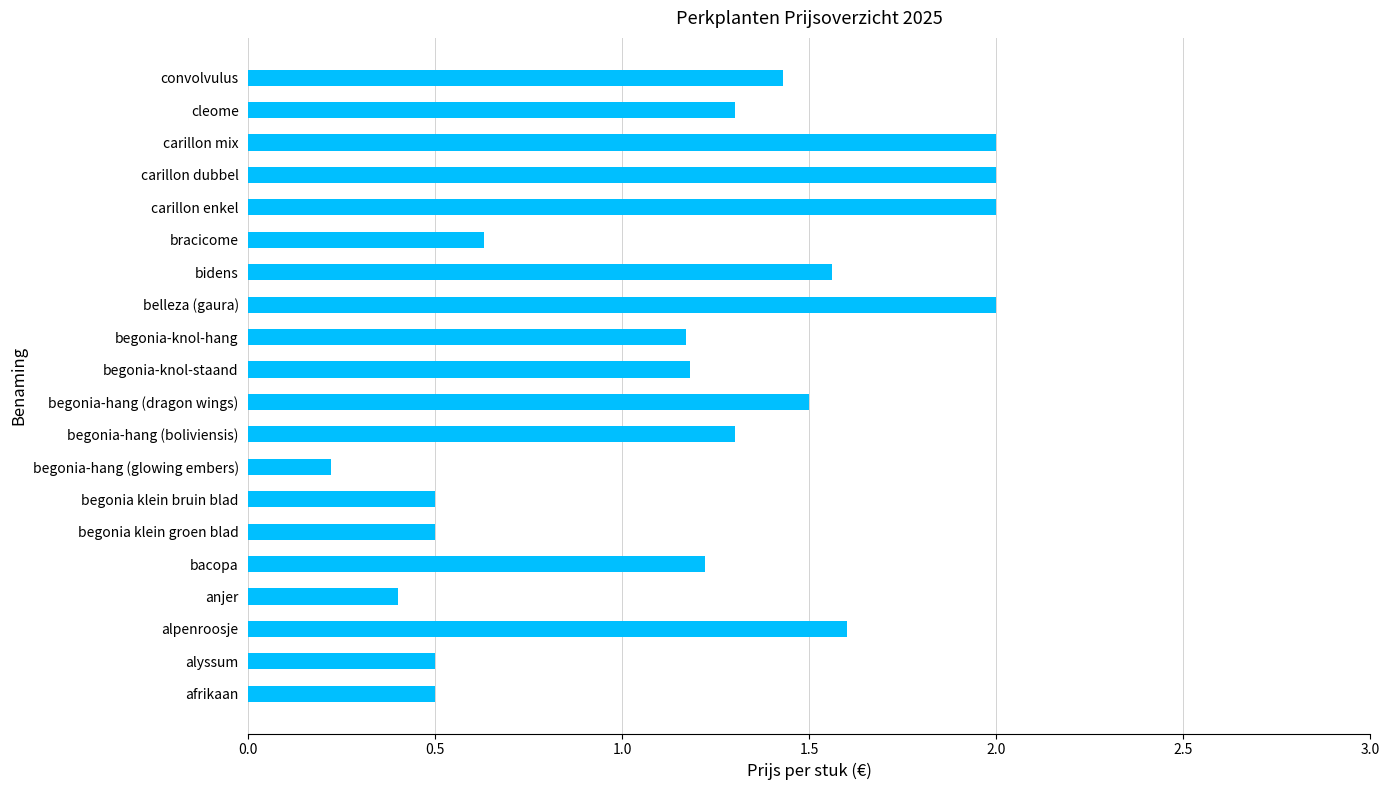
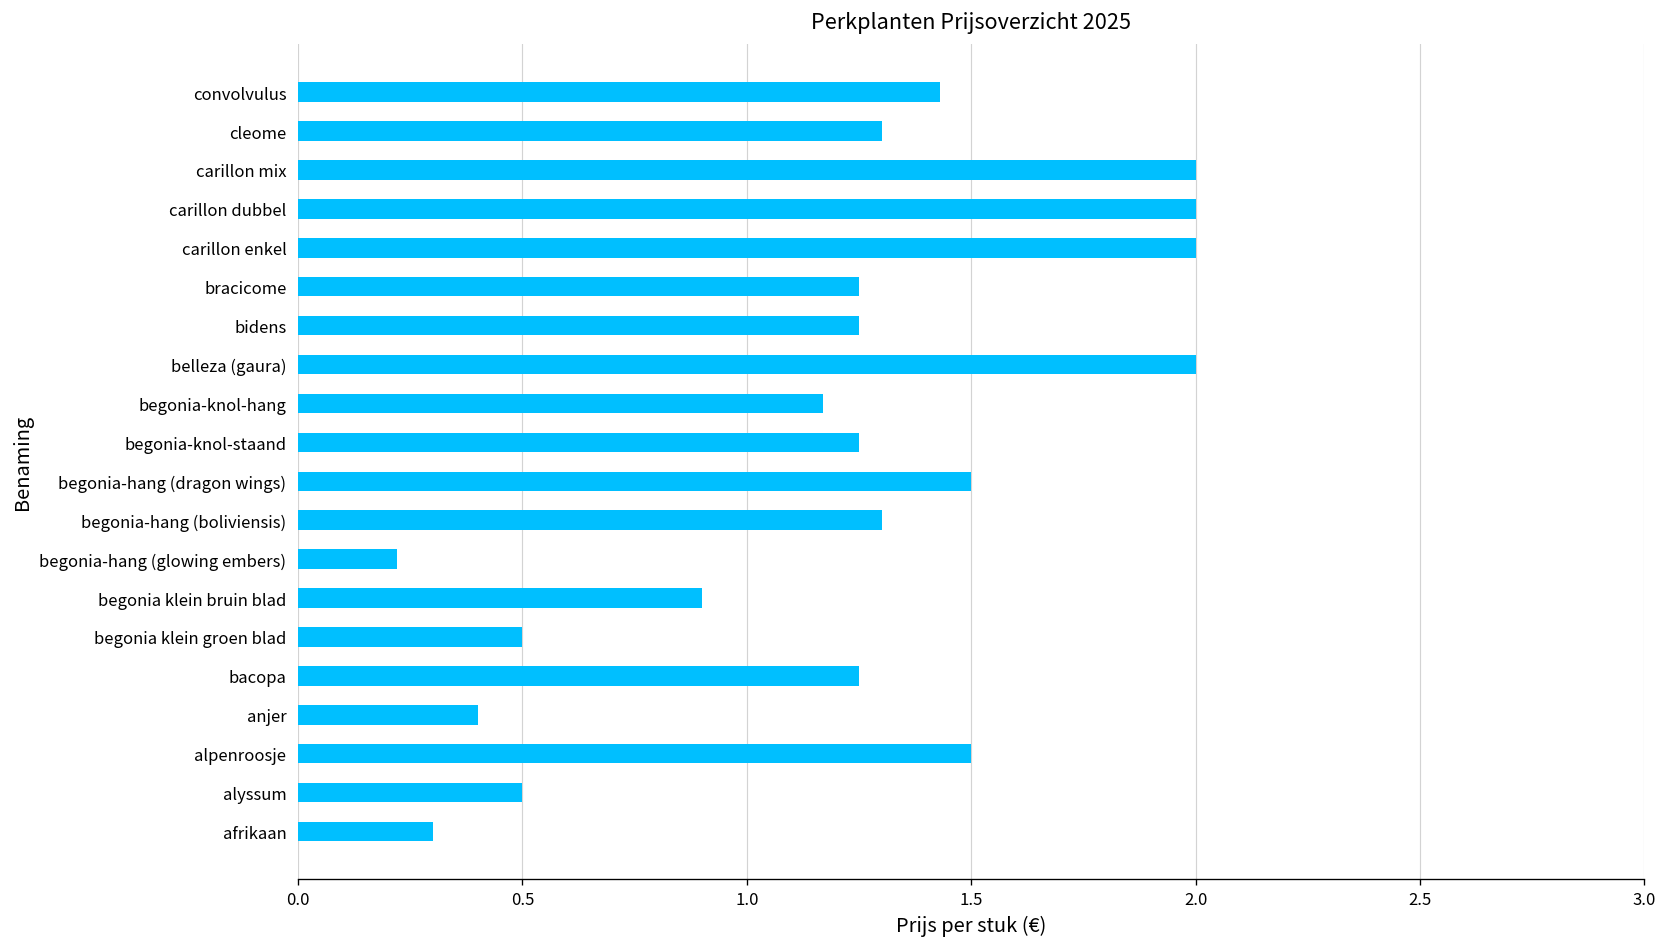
bracicome: 0.63 -> 1.25
bidens: 1.56 -> 1.25
begonia-knol-staand: 1.18 -> 1.25
begonia klein bruin blad: 0.5 -> 0.9
bacopa: 1.22 -> 1.25
alpenroosje: 1.6 -> 1.5
afrikaan: 0.5 -> 0.3
